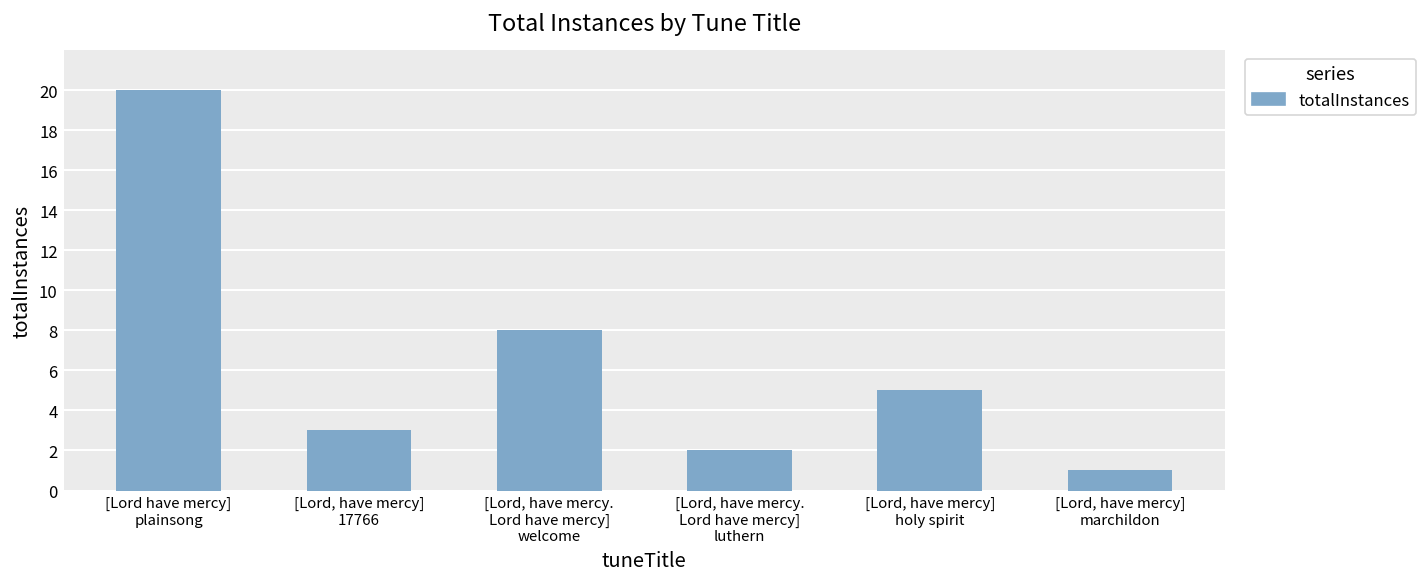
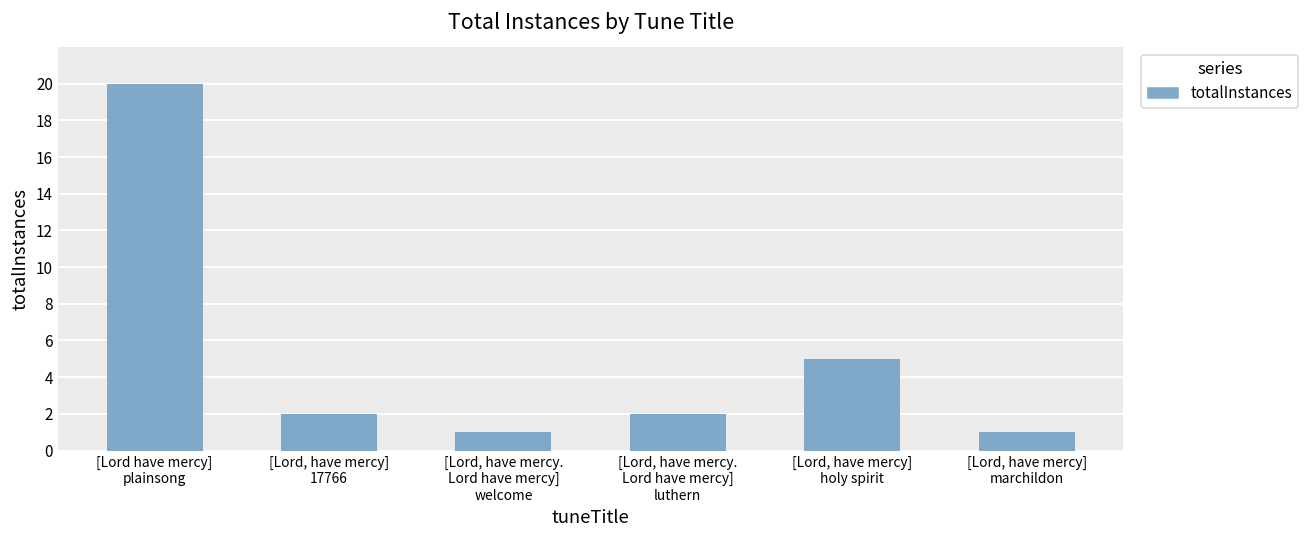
[Lord, have mercy] 17766: 3 -> 2
[Lord, have mercy. Lord have mercy] welcome: 8 -> 1
